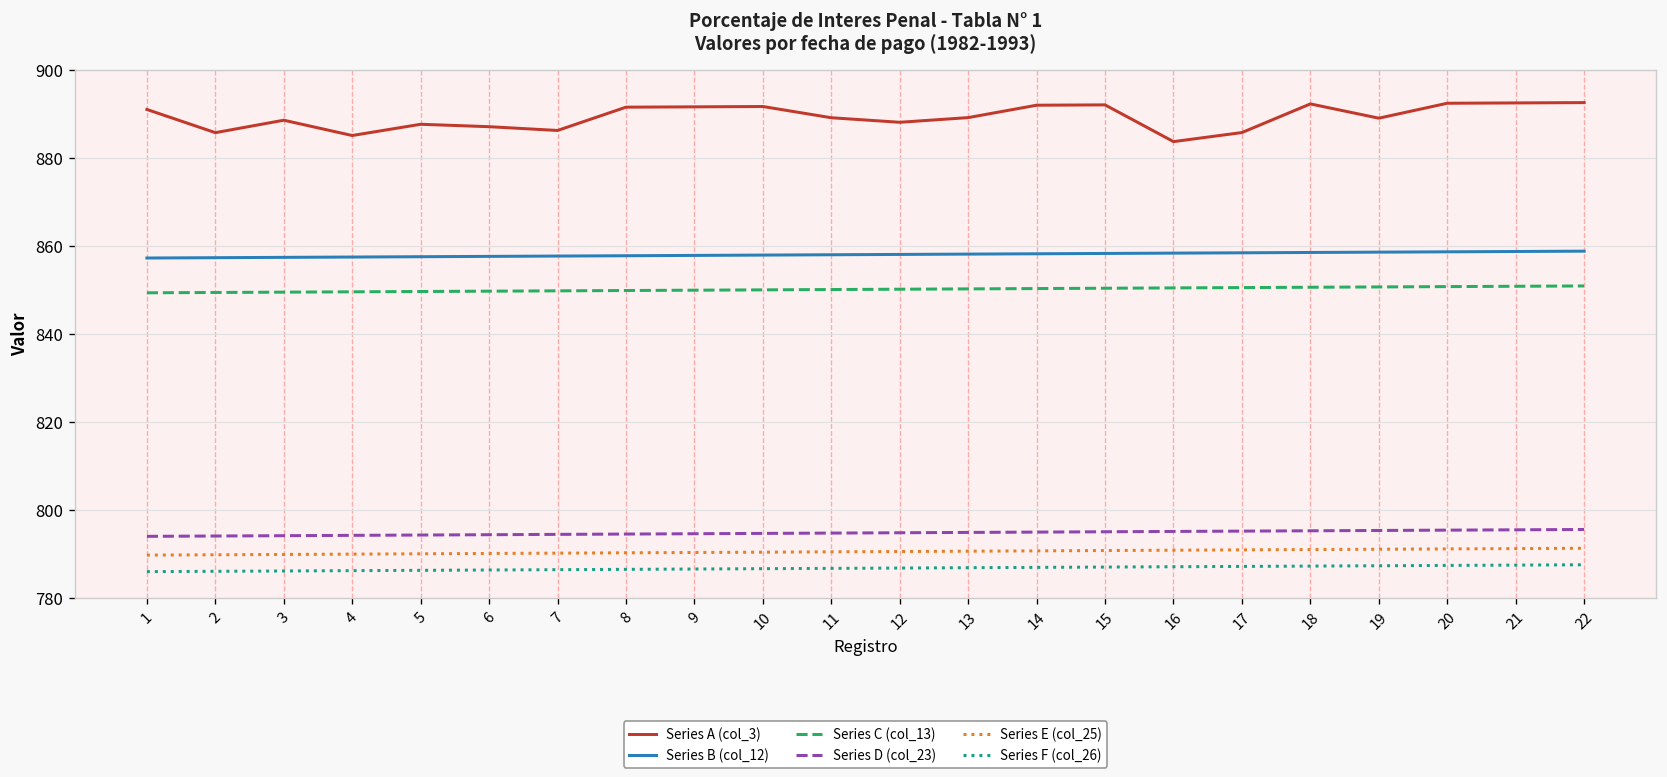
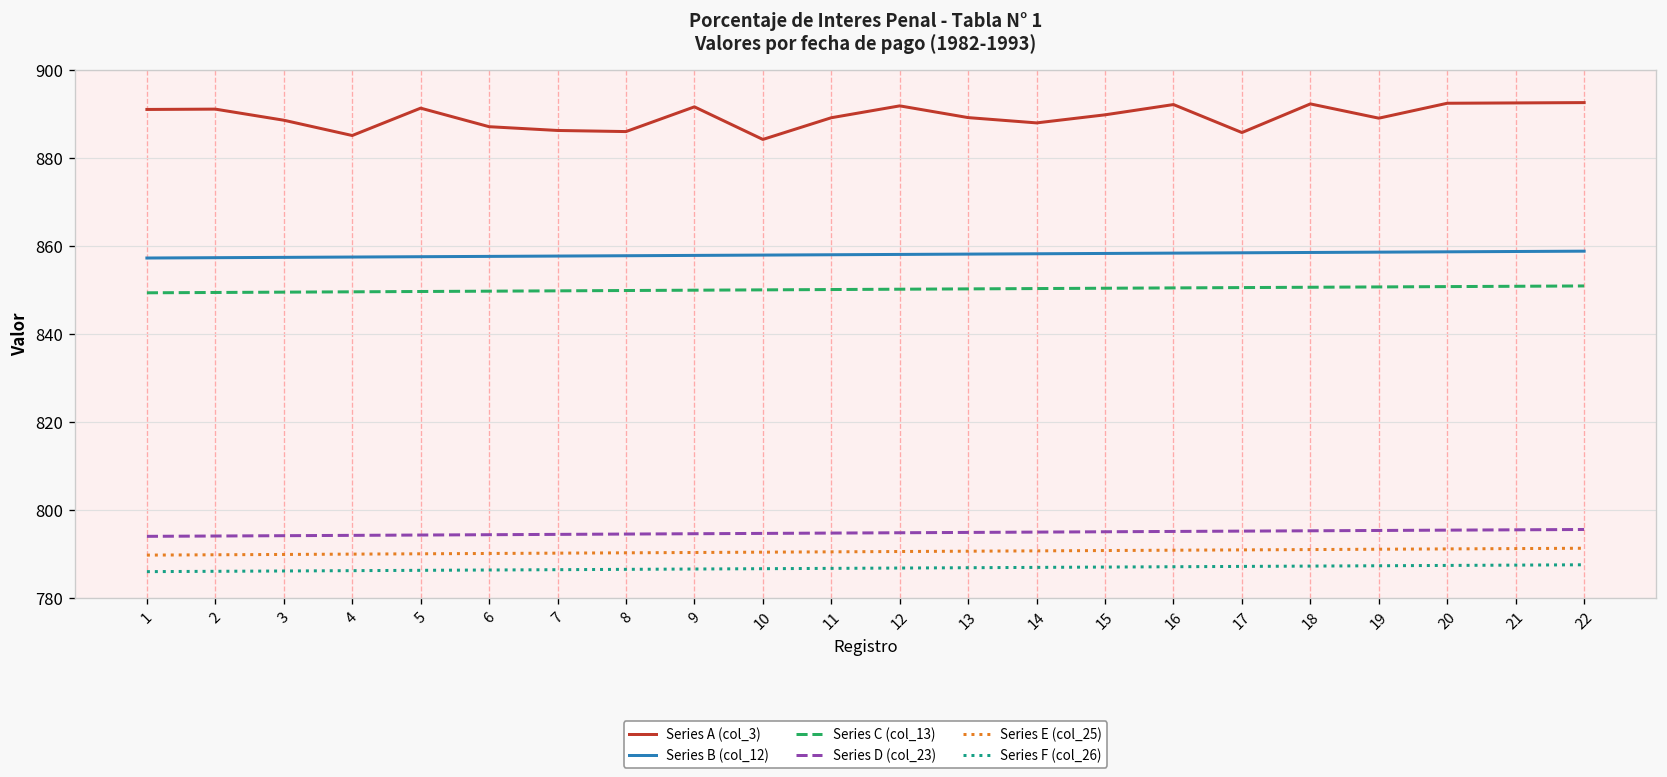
Series A (col_3), 2: 886 -> 891
Series A (col_3), 5: 888 -> 891
Series A (col_3), 8: 891 -> 886
Series A (col_3), 10: 892 -> 884
Series A (col_3), 12: 888 -> 892
Series A (col_3), 14: 892 -> 888
Series A (col_3), 15: 892 -> 890
Series A (col_3), 16: 884 -> 892
